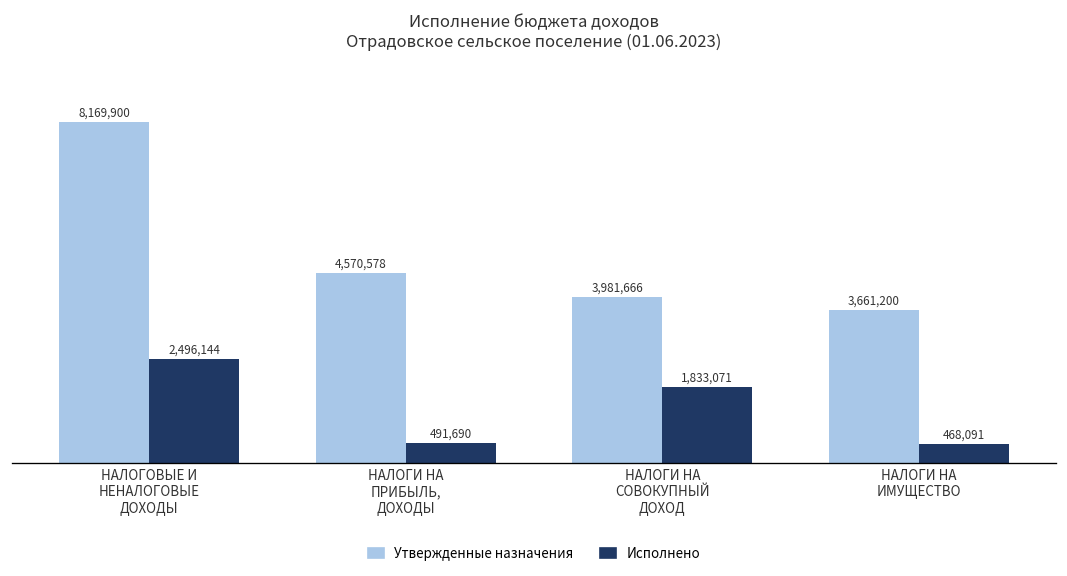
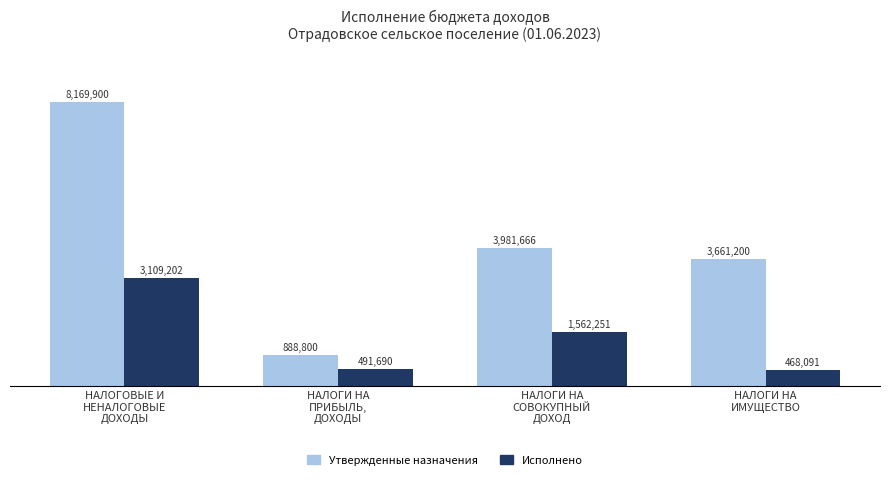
Исполнено, НАЛОГОВЫЕ И НЕНАЛОГОВЫЕ ДОХОДЫ: 2,496,144 -> 3,109,202
Утвержденные назначения, НАЛОГИ НА ПРИБЫЛЬ, ДОХОДЫ: 4,570,578 -> 888,800
Исполнено, НАЛОГИ НА СОВОКУПНЫЙ ДОХОД: 1,833,071 -> 1,562,251
